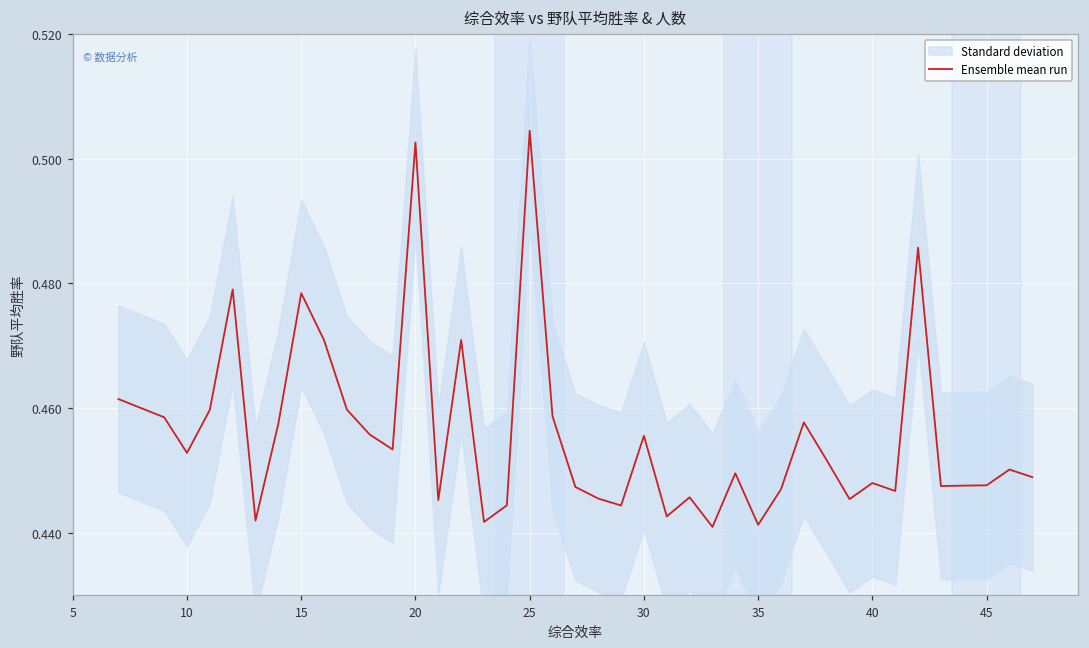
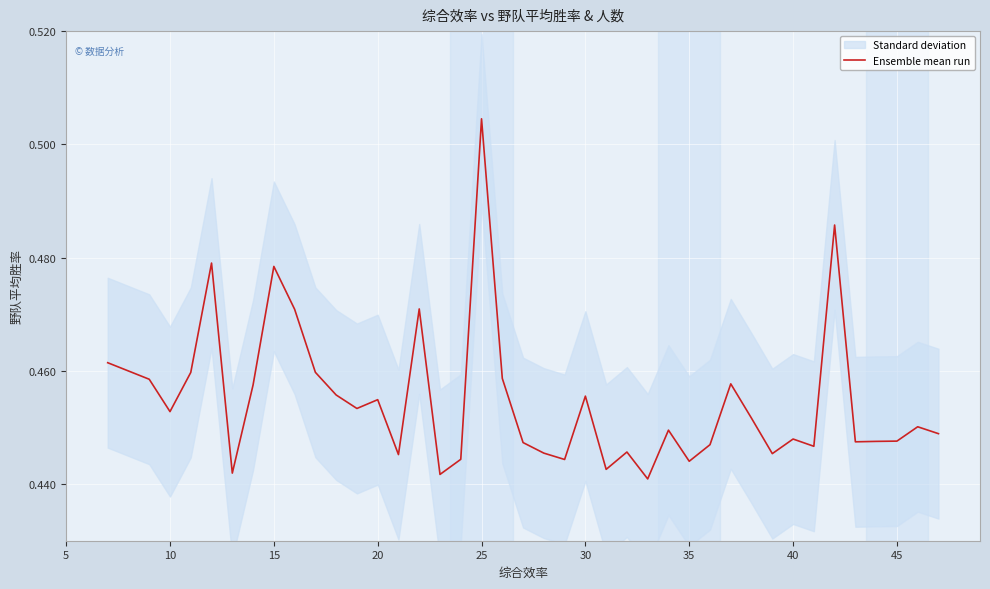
Ensemble mean run, 20: 0.503 -> 0.455
Ensemble mean run, 35: 0.441 -> 0.444
